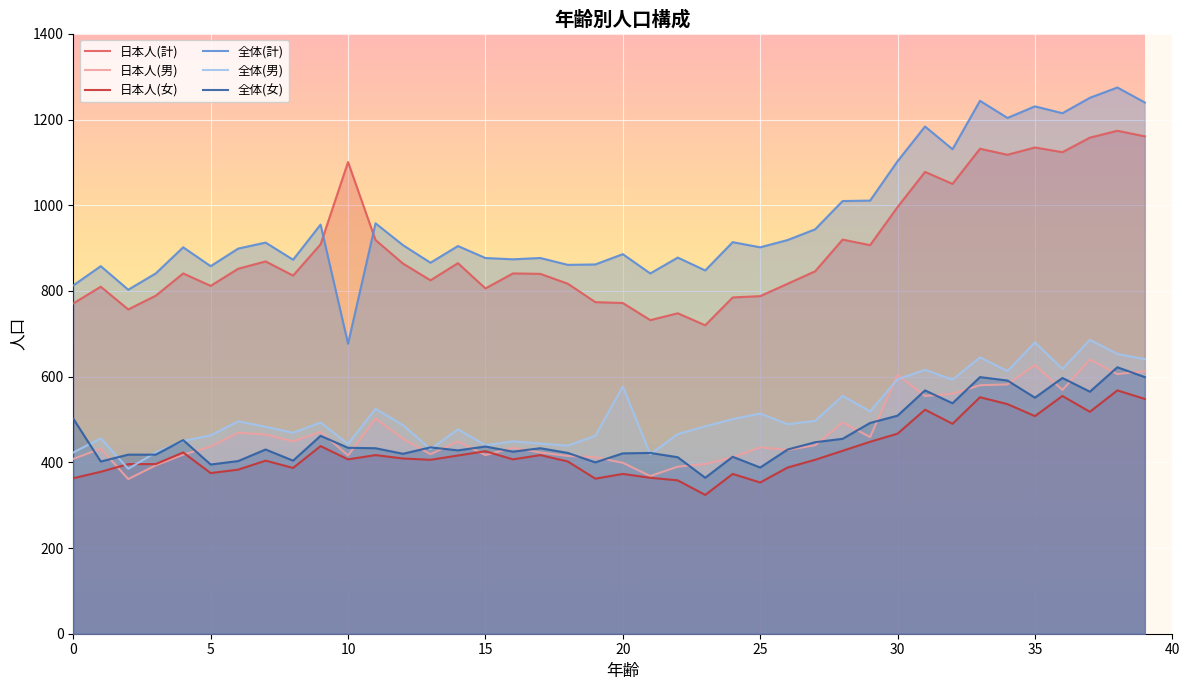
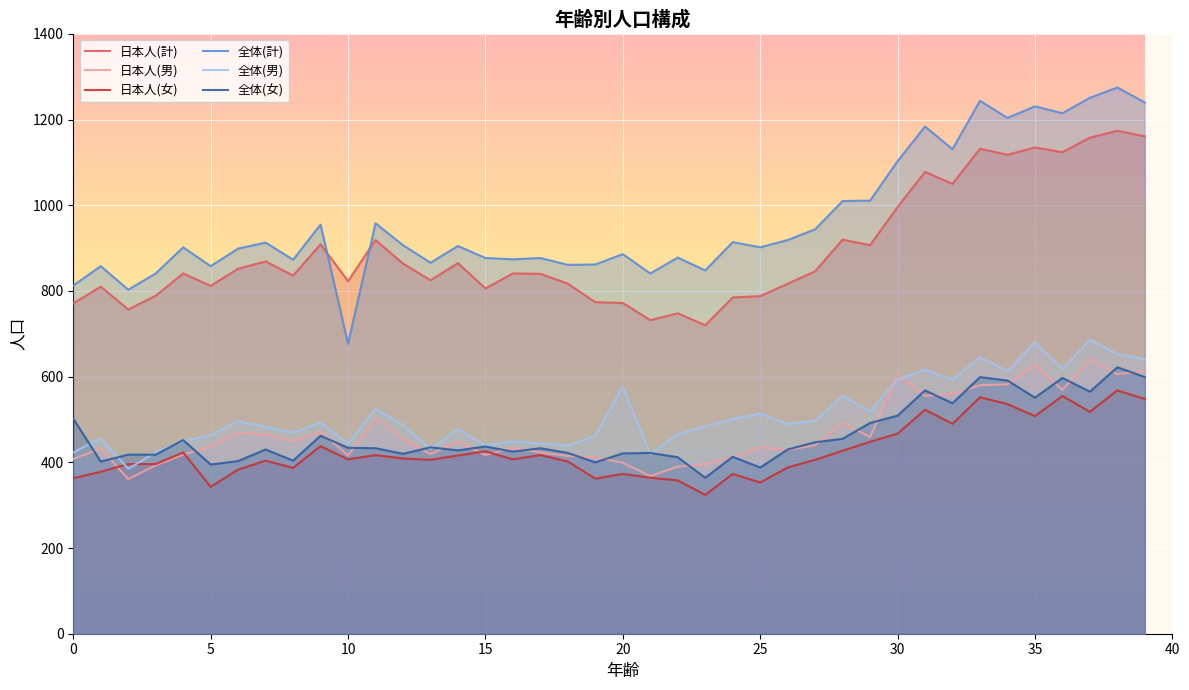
日本人(女), 5: 380 -> 340
日本人(計), 10: 1100 -> 820
